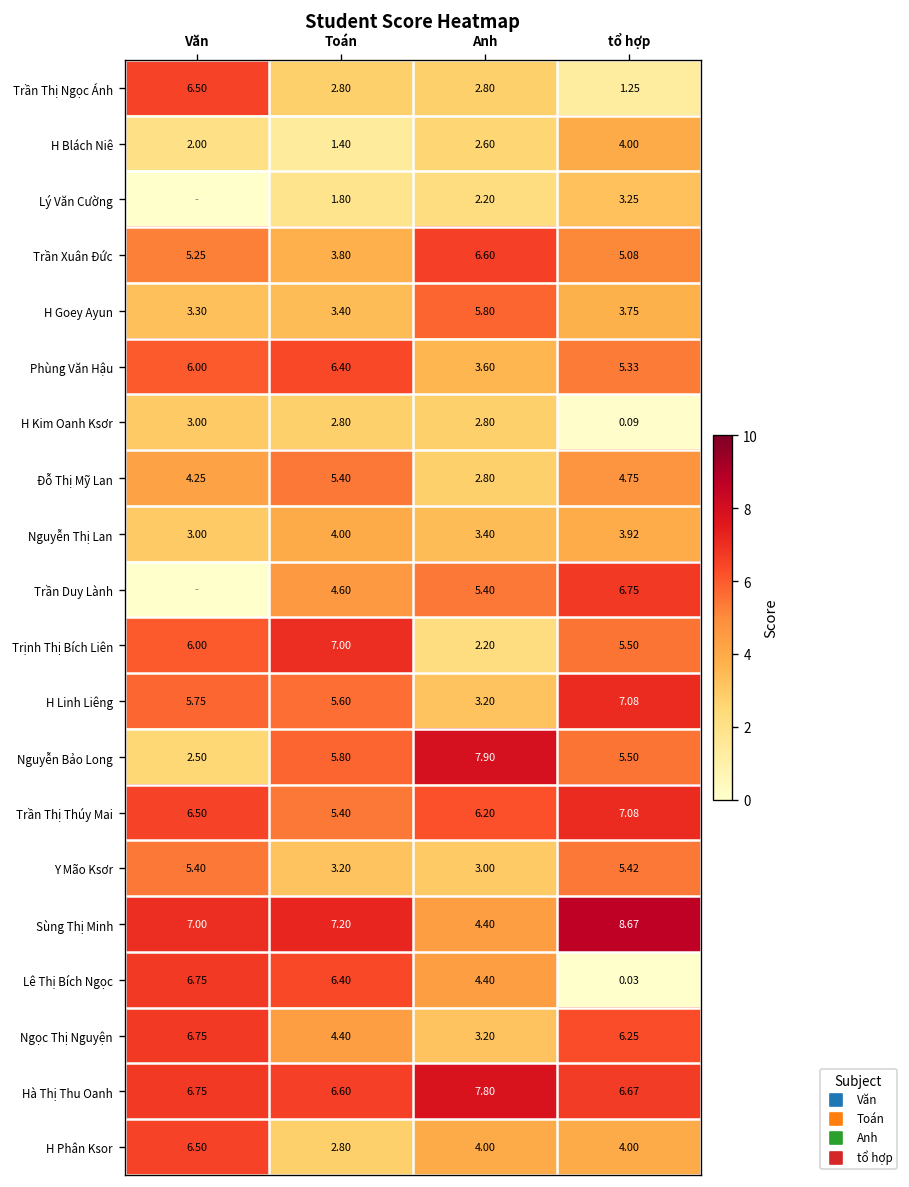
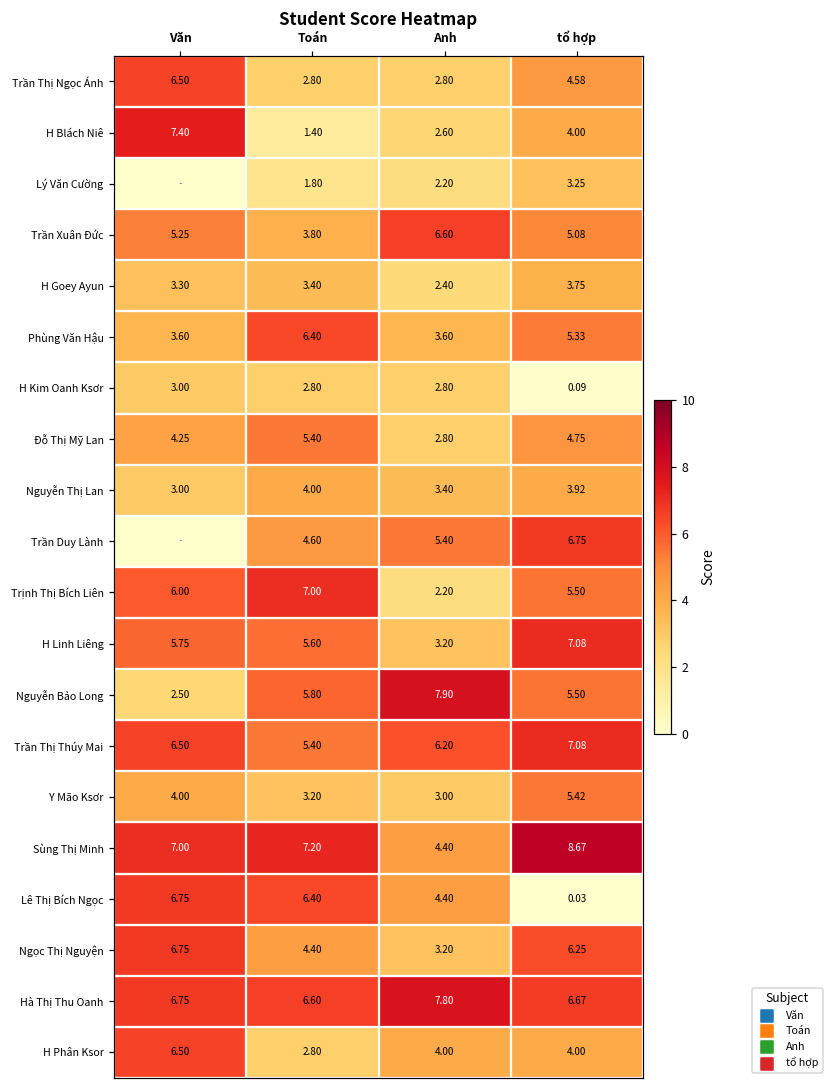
Trần Thị Ngọc Ánh, tổ hợp: 1.25 -> 4.58
H Blách Niê, Văn: 2.00 -> 7.40
H Goey Ayun, Anh: 5.80 -> 2.40
Phùng Văn Hậu, Văn: 6.00 -> 3.60
Y Mão Ksơr, Văn: 5.40 -> 4.00
